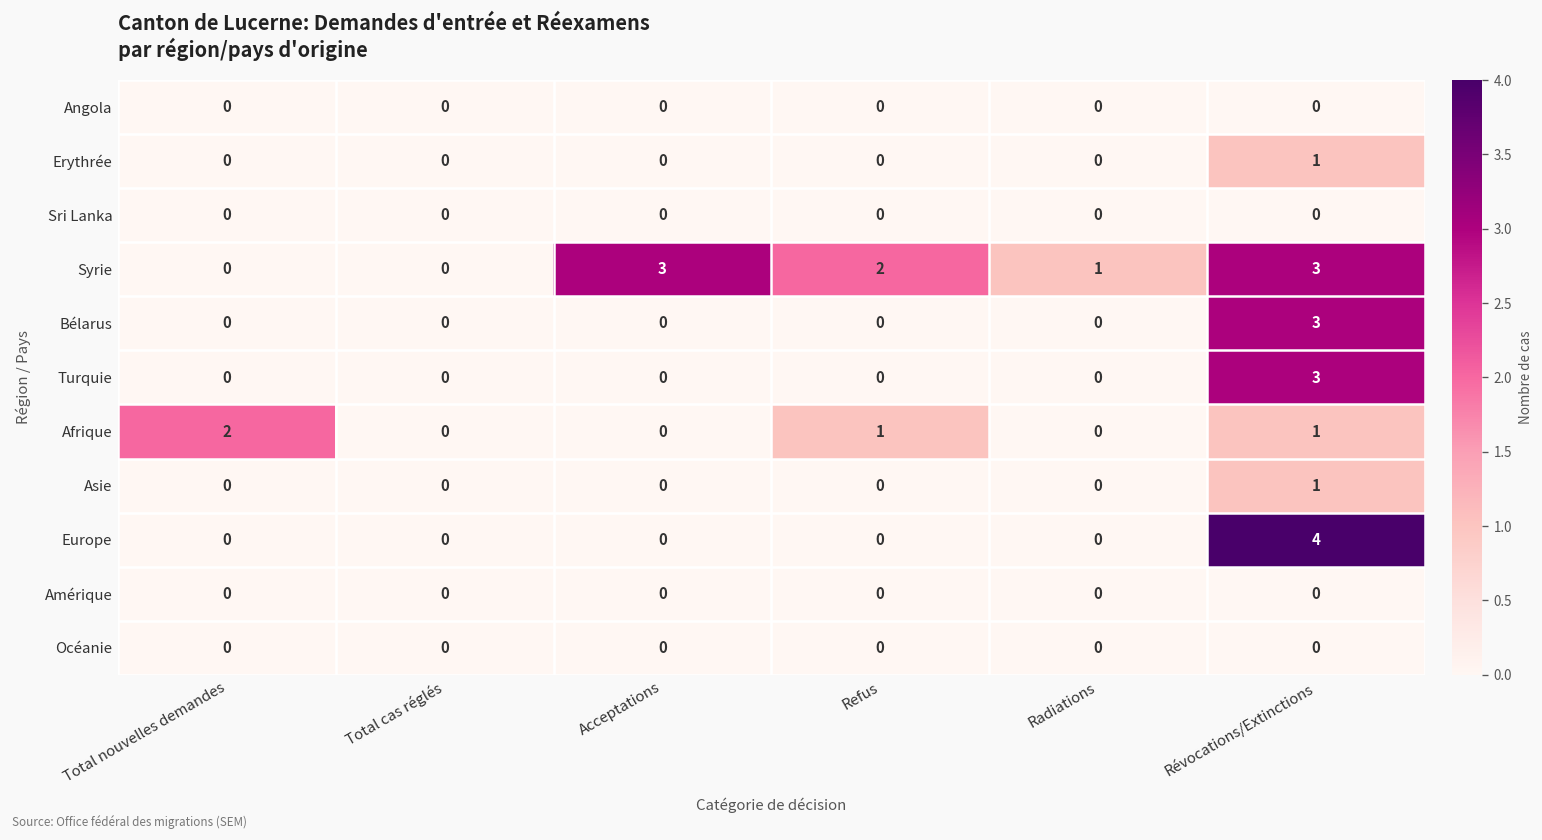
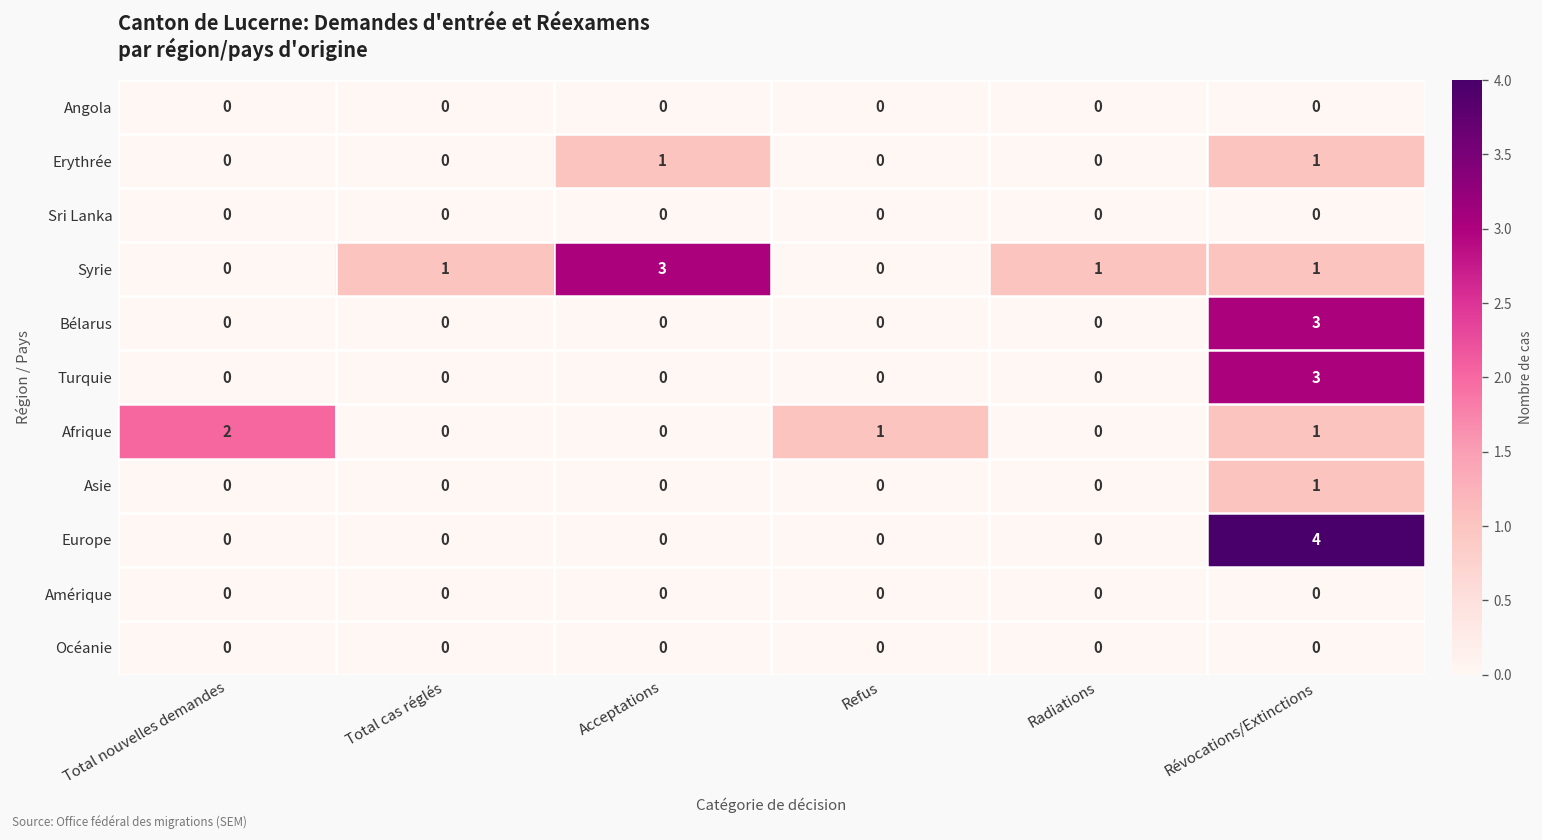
Erythrée, Acceptations: 0 -> 1
Syrie, Total cas réglés: 0 -> 1
Syrie, Refus: 2 -> 0
Syrie, Révocations/Extinctions: 3 -> 1
